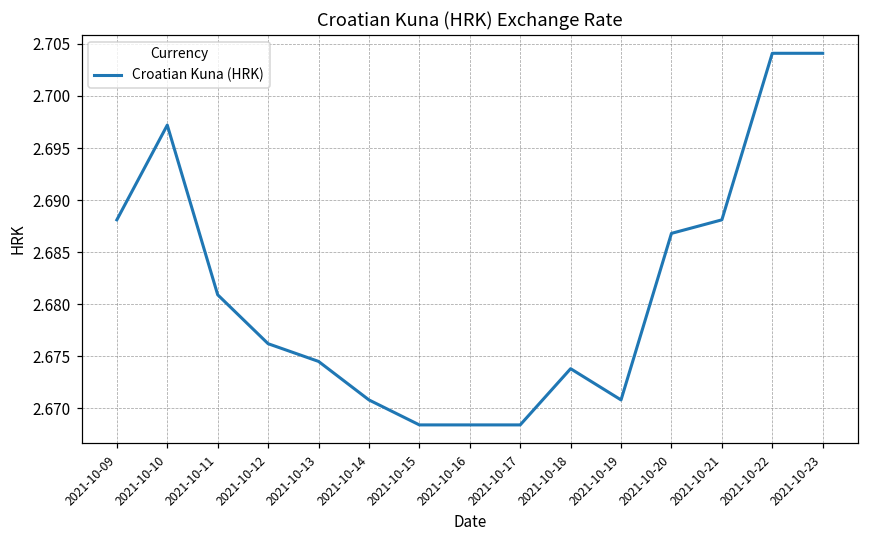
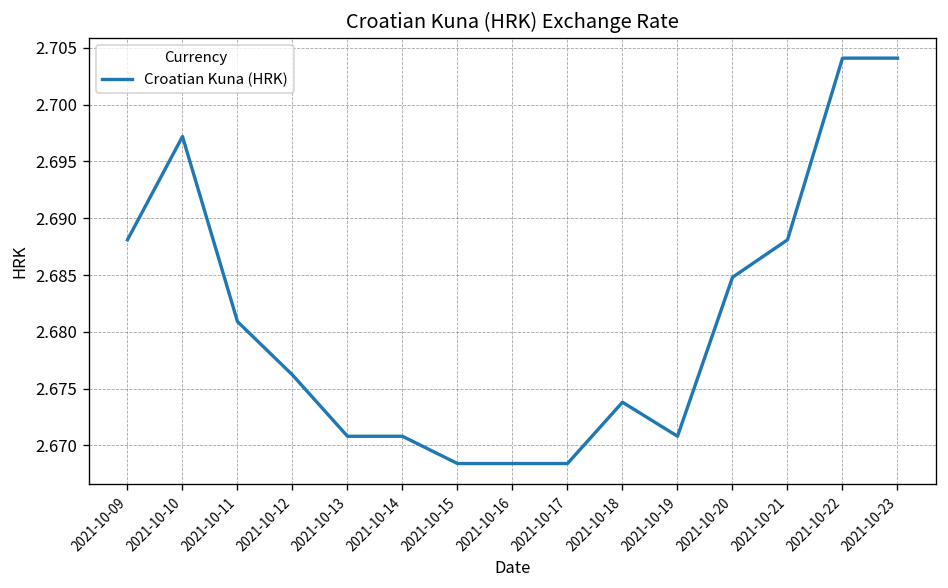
2021-10-13: 2.675 -> 2.671
2021-10-20: 2.687 -> 2.685
